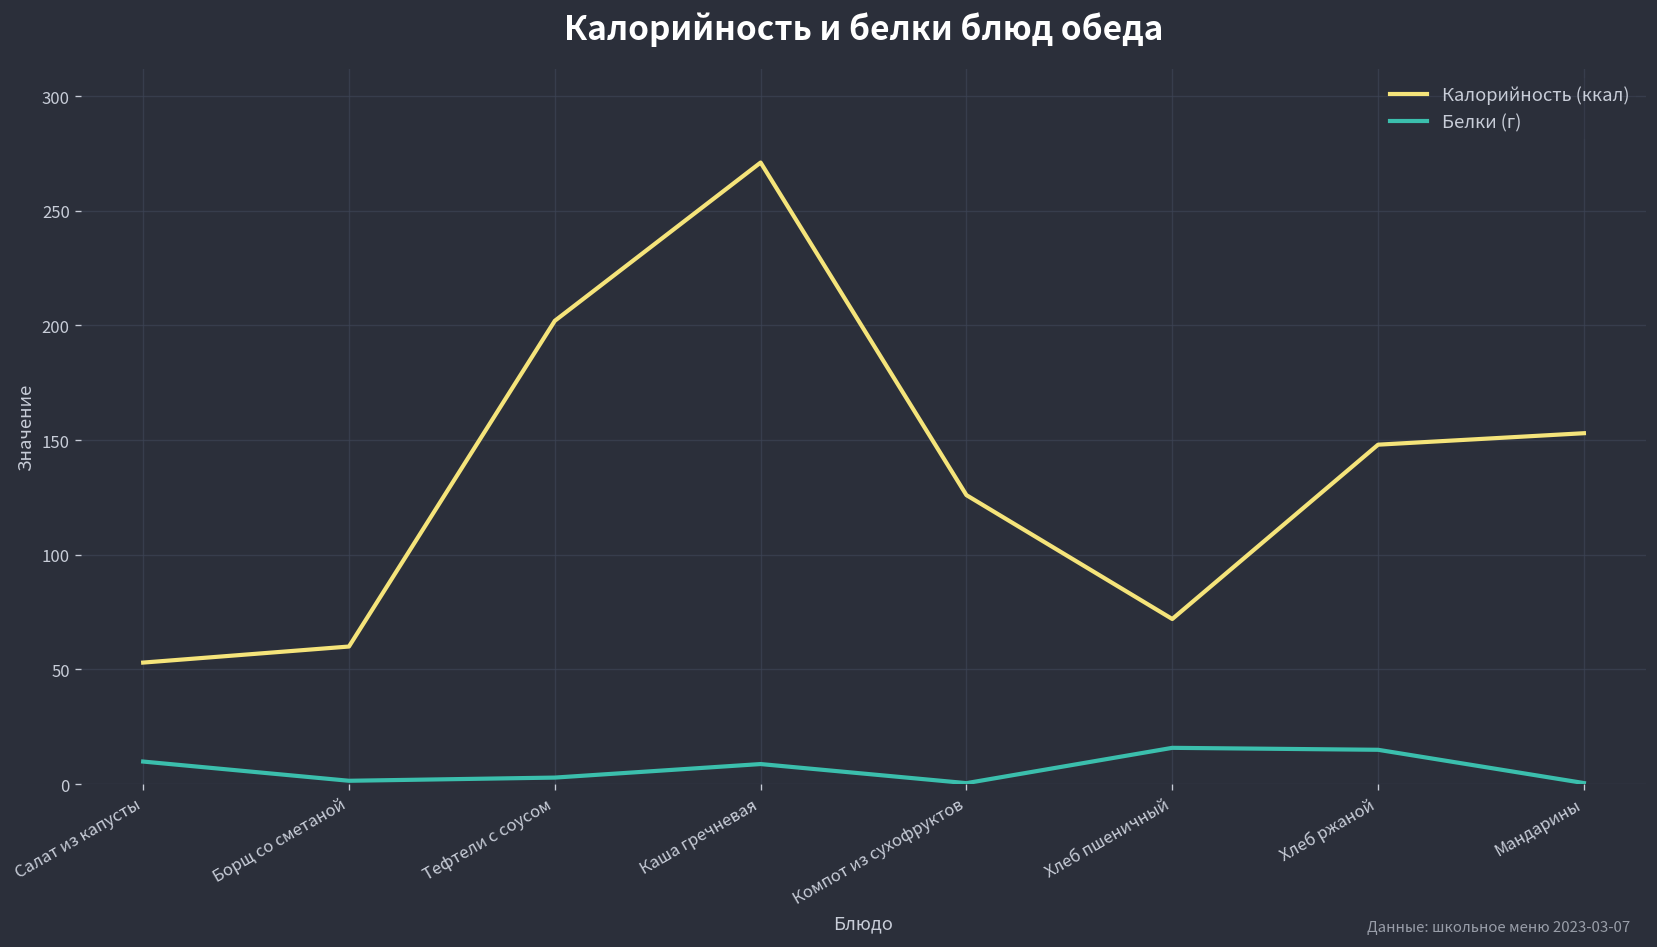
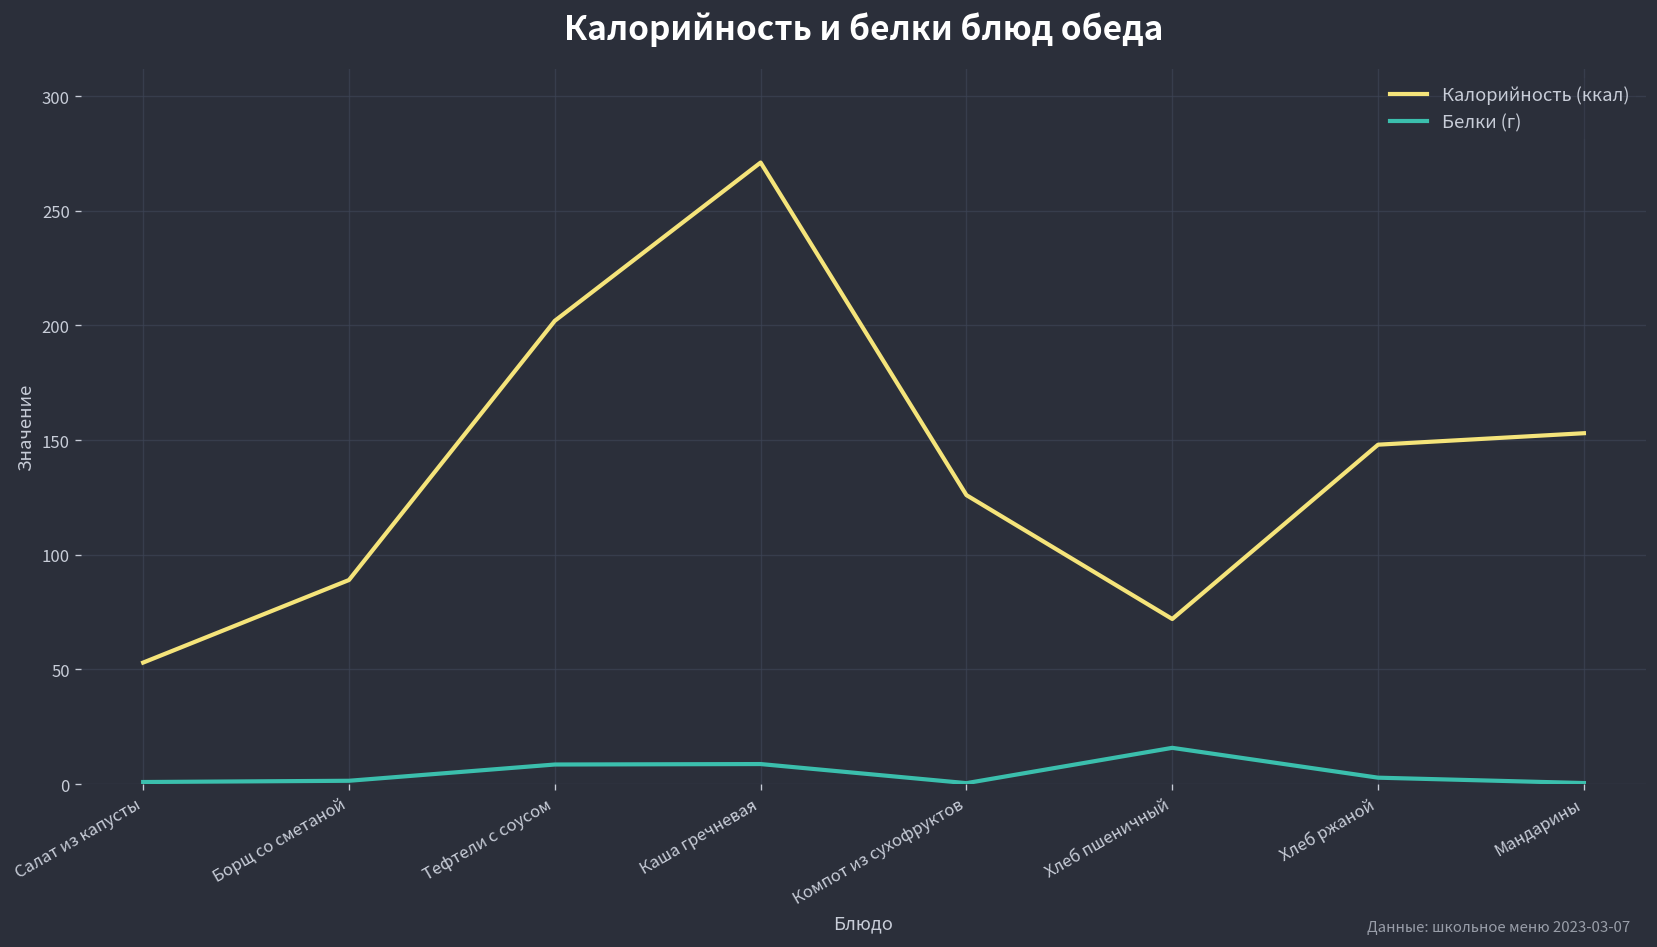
Белки (г), Салат из капусты: 10 -> 1
Калорийность (ккал), Борщ со сметаной: 60 -> 89
Белки (г), Тефтели с соусом: 3 -> 9
Белки (г), Хлеб ржаной: 15 -> 3
